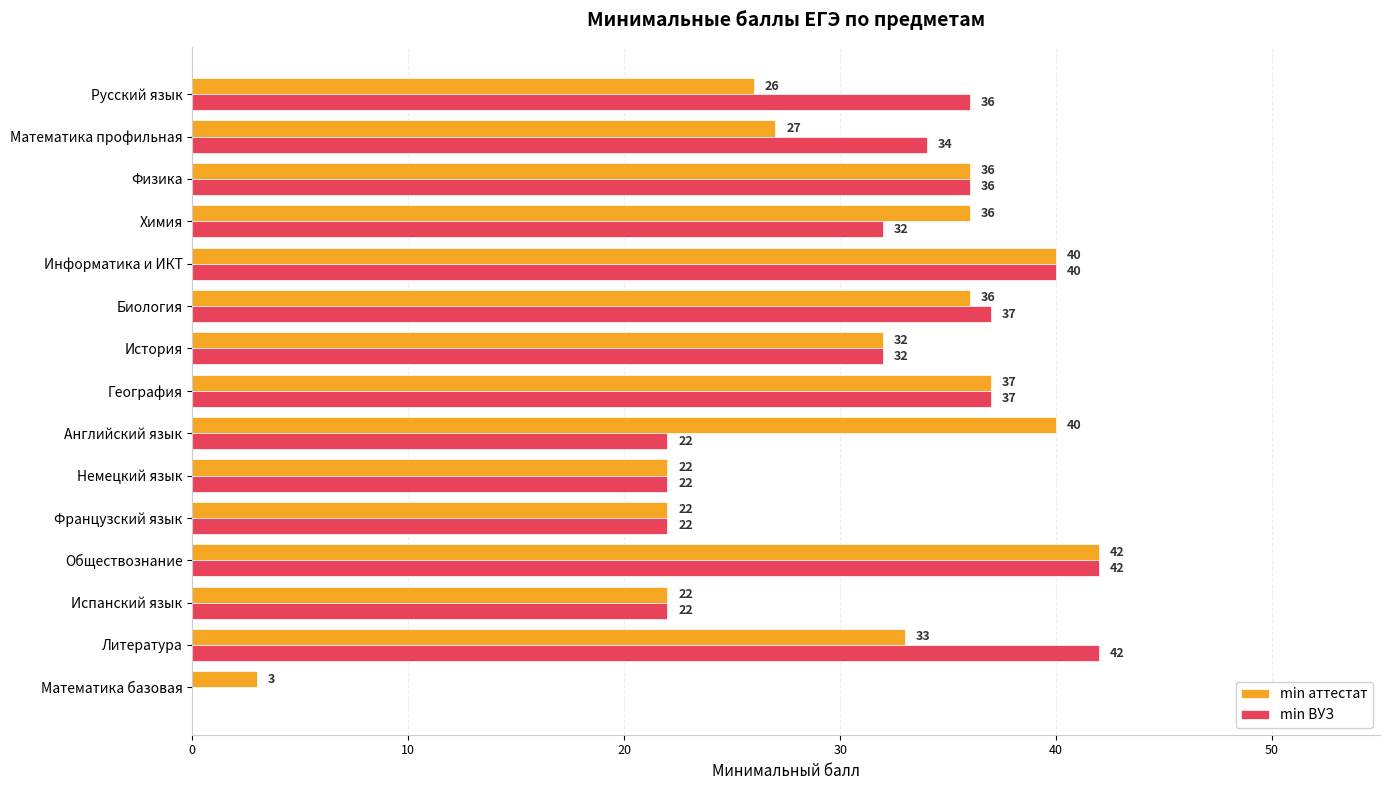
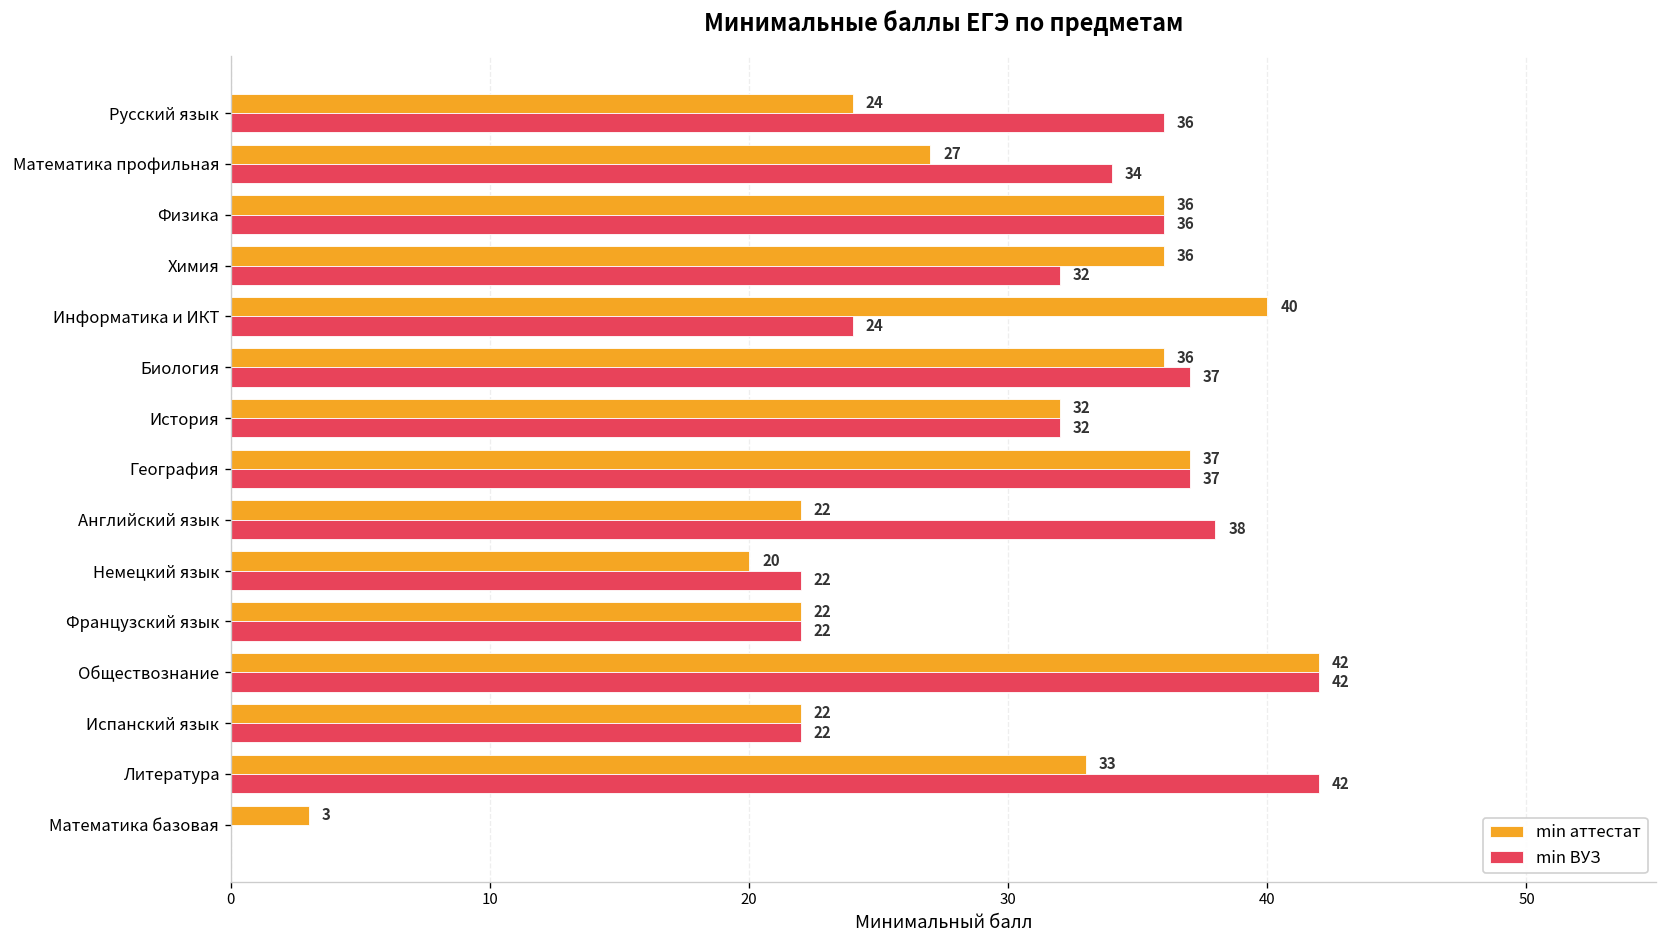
min аттестат, Русский язык: 26 -> 24
min ВУЗ, Информатика и ИКТ: 40 -> 24
min аттестат, Английский язык: 40 -> 22
min ВУЗ, Английский язык: 22 -> 38
min аттестат, Немецкий язык: 22 -> 20
